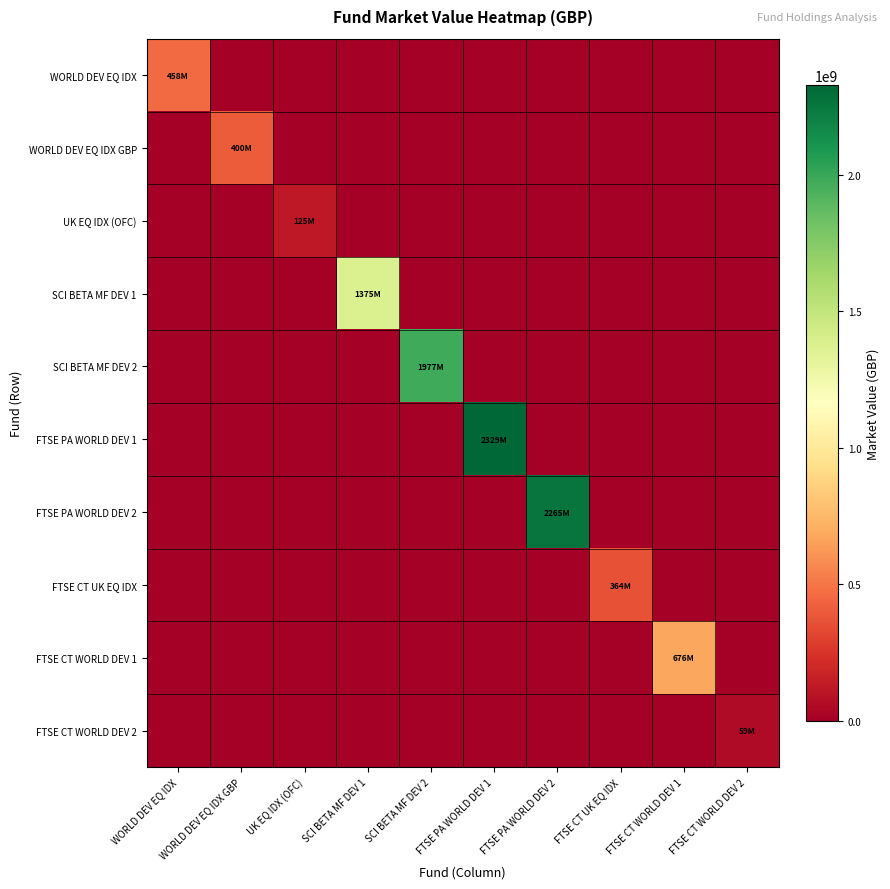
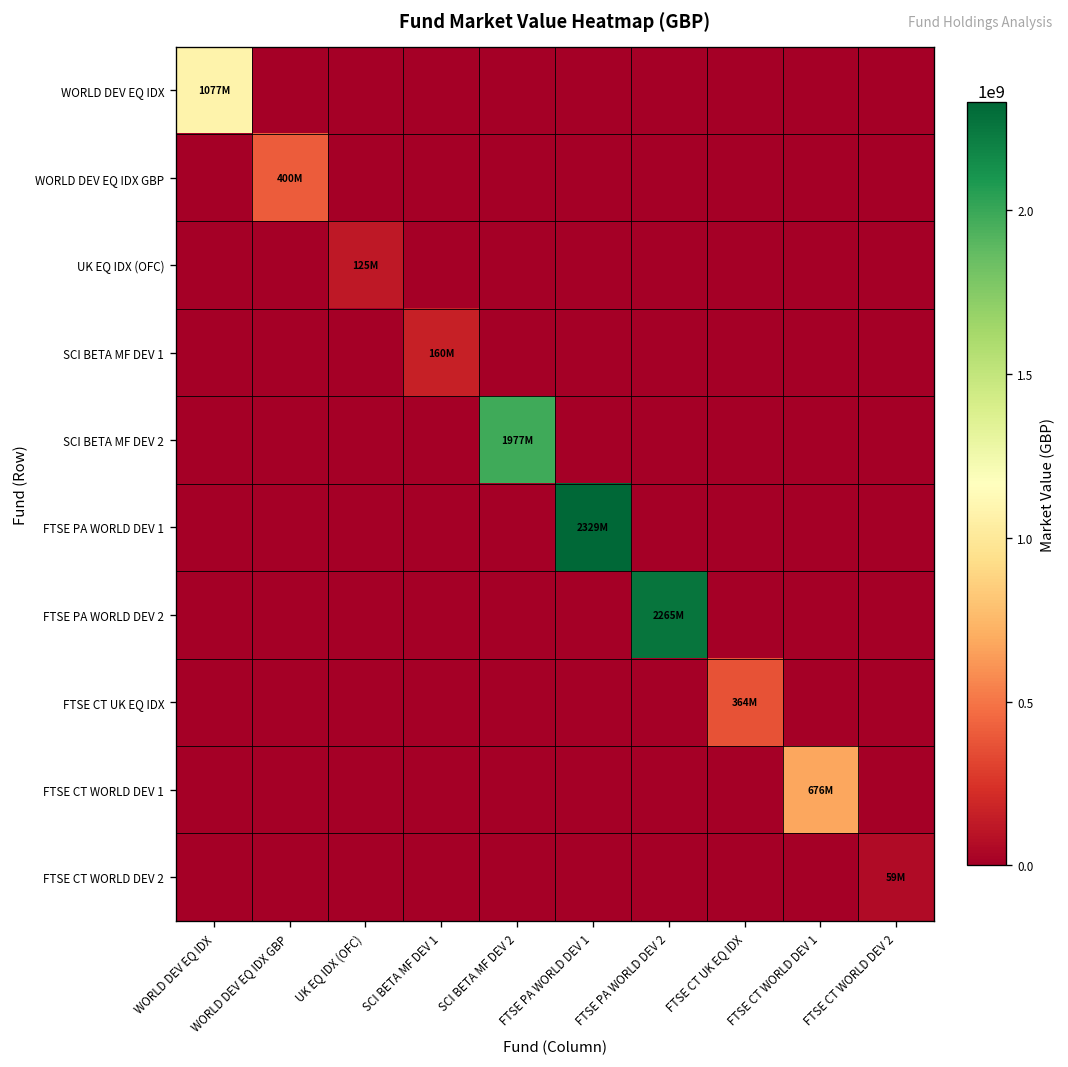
WORLD DEV EQ IDX, WORLD DEV EQ IDX: 458M -> 1077M
SCI BETA MF DEV 1, SCI BETA MF DEV 1: 1375M -> 160M
